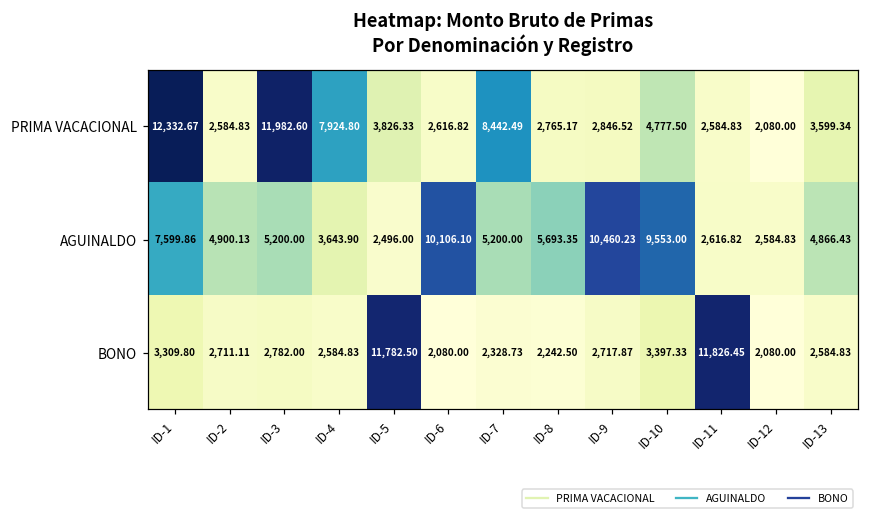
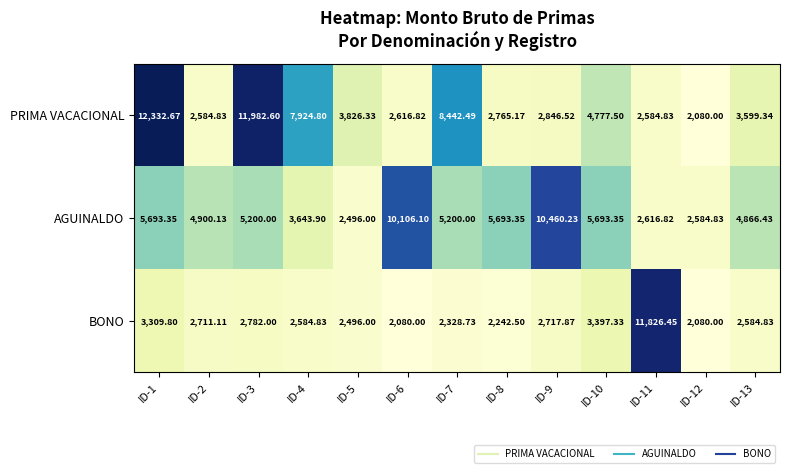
AGUINALDO, ID-1: 7,599.86 -> 5,693.35
AGUINALDO, ID-10: 9,553.00 -> 5,693.35
BONO, ID-5: 11,782.50 -> 2,496.00
